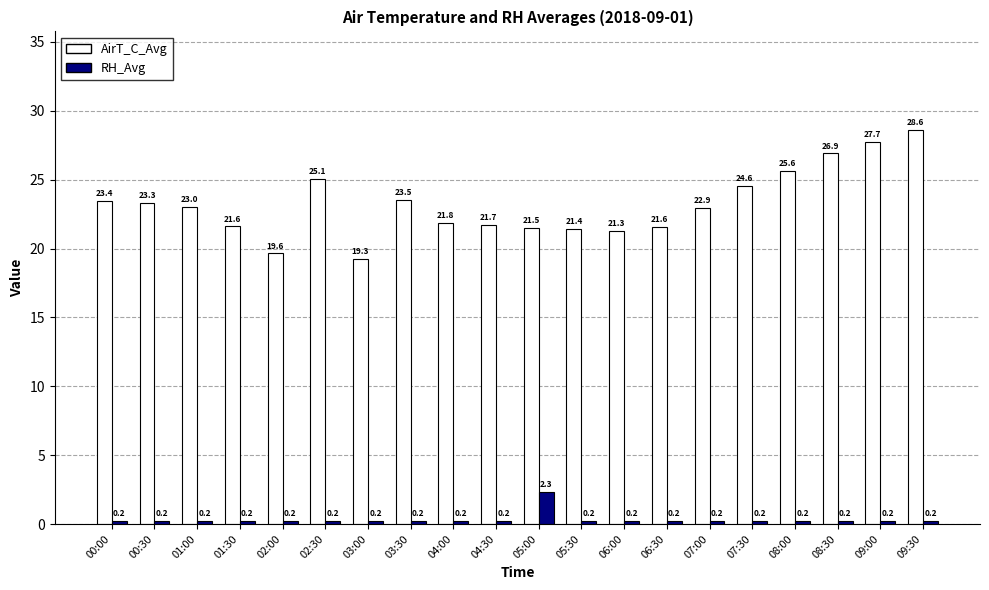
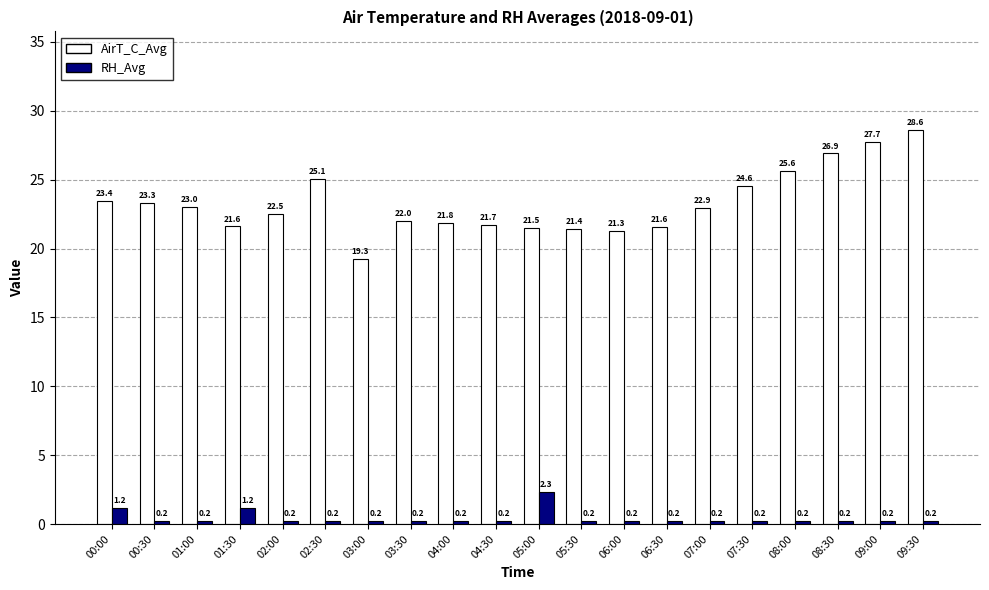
RH_Avg, 00:00: 0.2 -> 1.2
RH_Avg, 01:30: 0.2 -> 1.2
AirT_C_Avg, 02:00: 19.6 -> 22.5
AirT_C_Avg, 03:30: 23.5 -> 22.0
